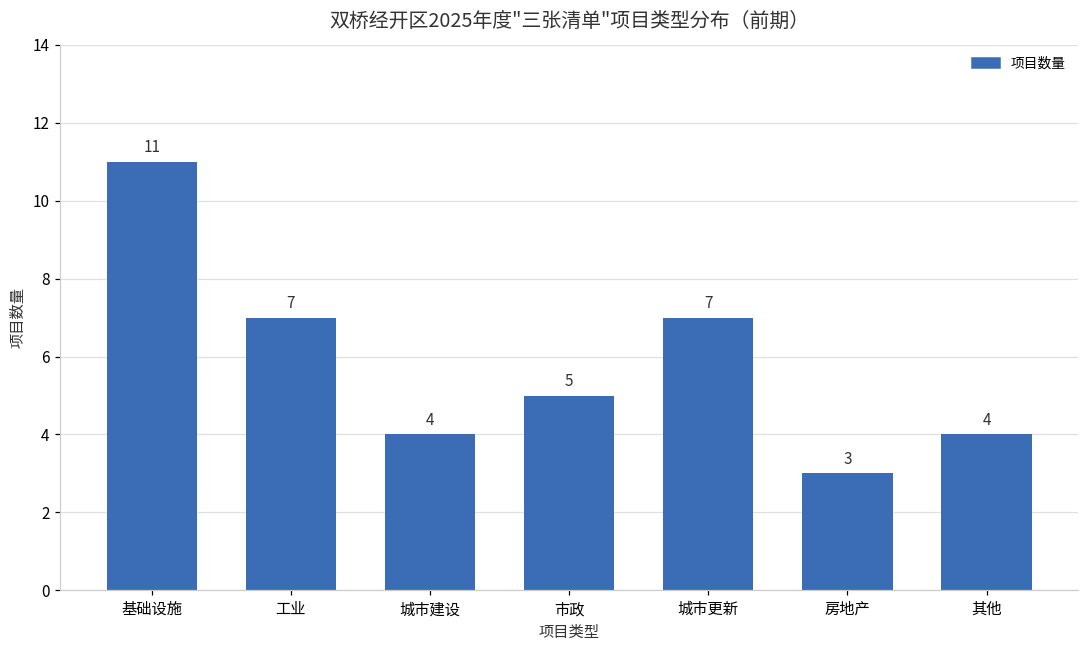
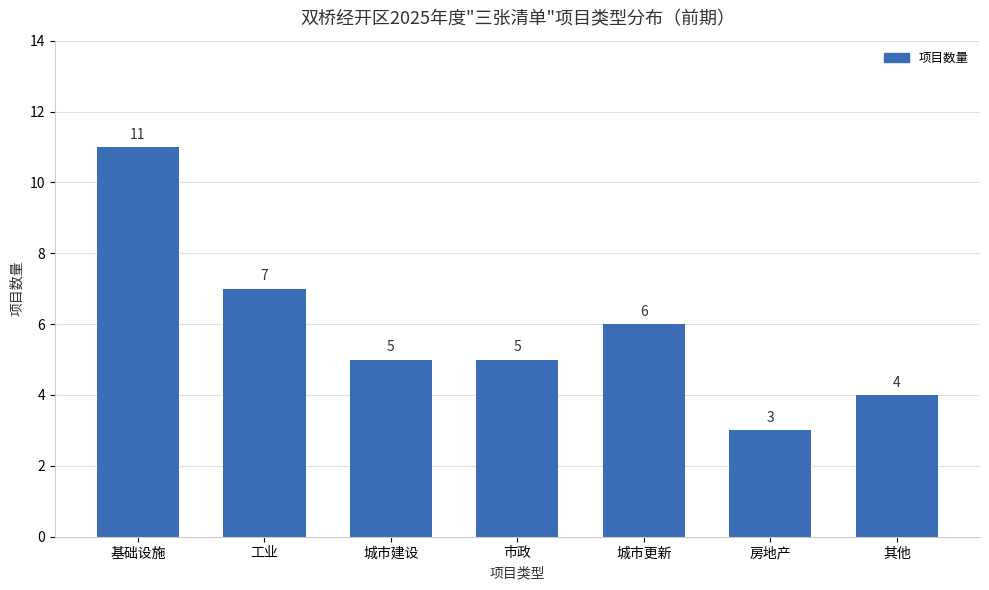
城市建设: 4 -> 5
城市更新: 7 -> 6
